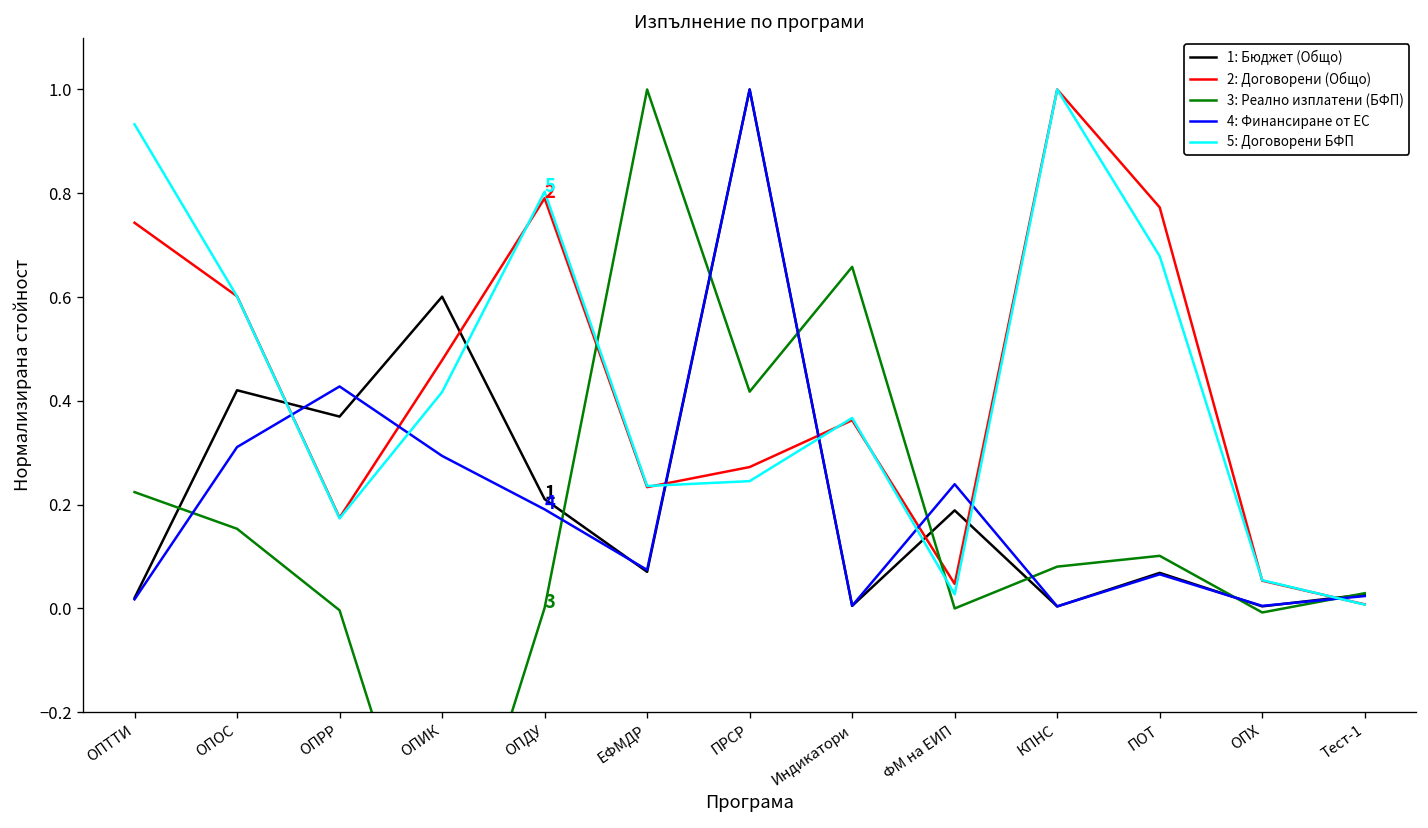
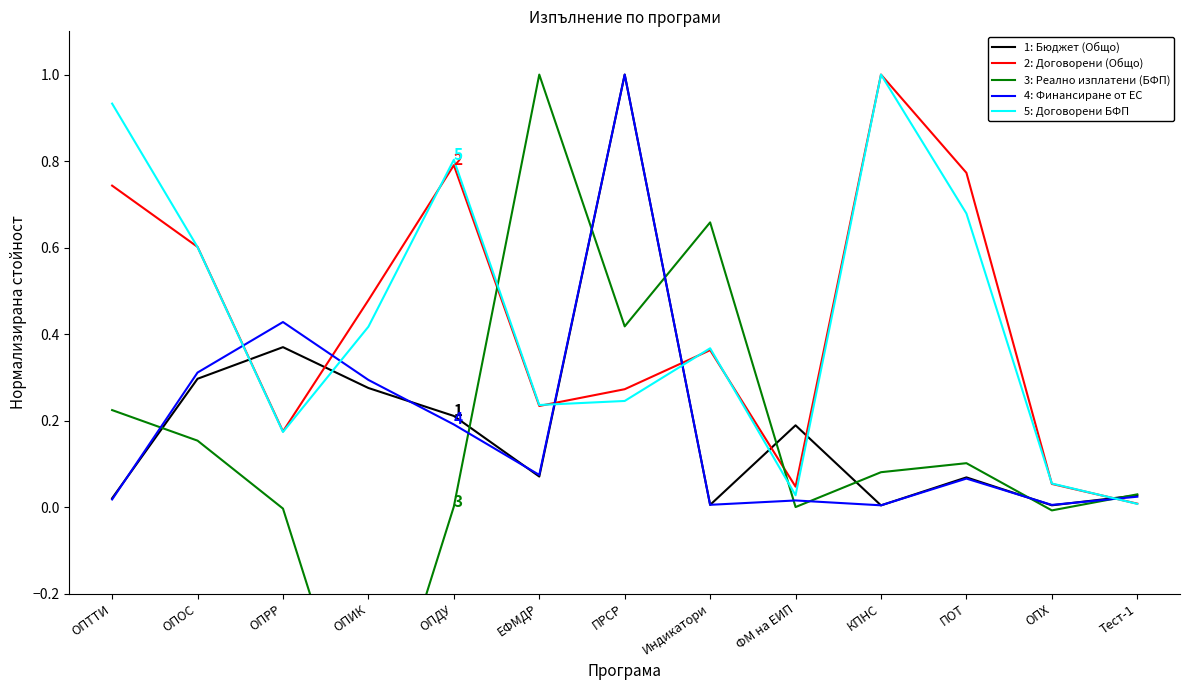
1: Бюджет (Общо), ОПОС: 0.42 -> 0.30
1: Бюджет (Общо), ОПИК: 0.60 -> 0.28
4: Финансиране от ЕС, ФМ на ЕИП: 0.24 -> 0.02
